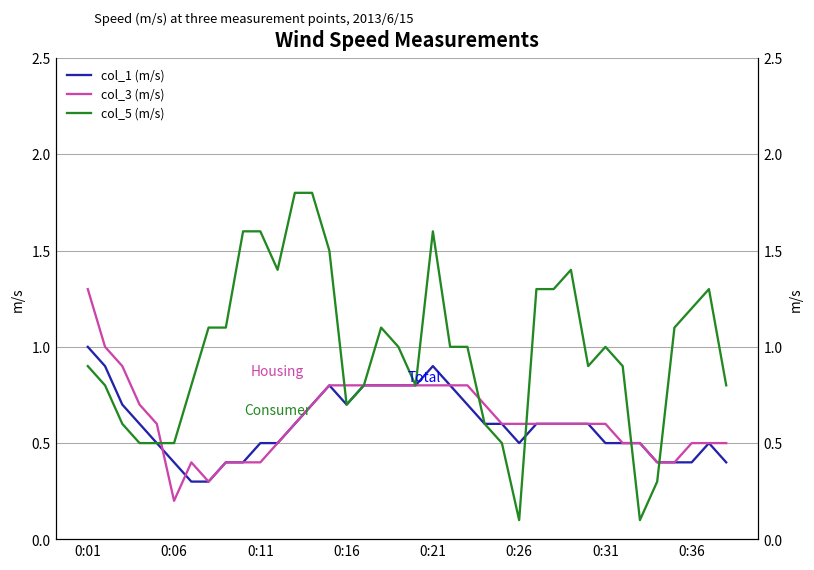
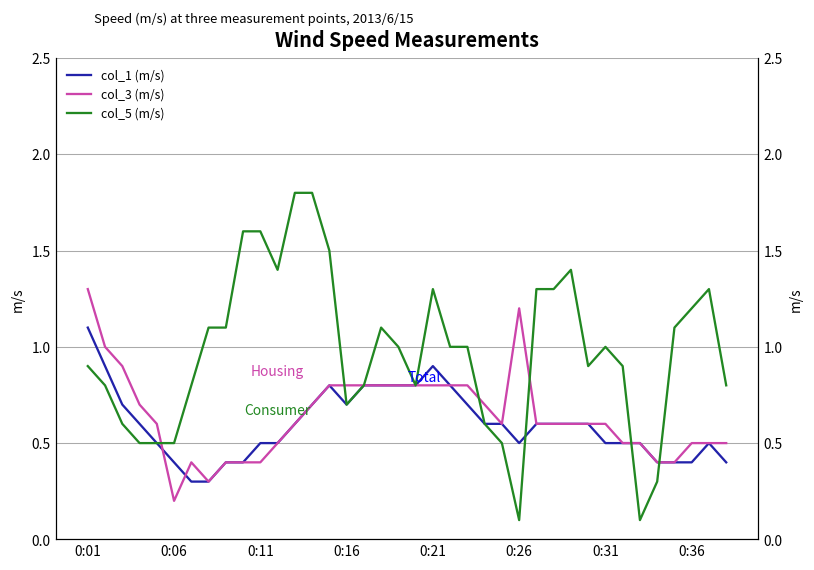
col_1 (m/s), 0:01: 1.0 -> 1.1
col_5 (m/s), 0:21: 1.6 -> 1.3
col_3 (m/s), 0:26: 0.6 -> 1.2
